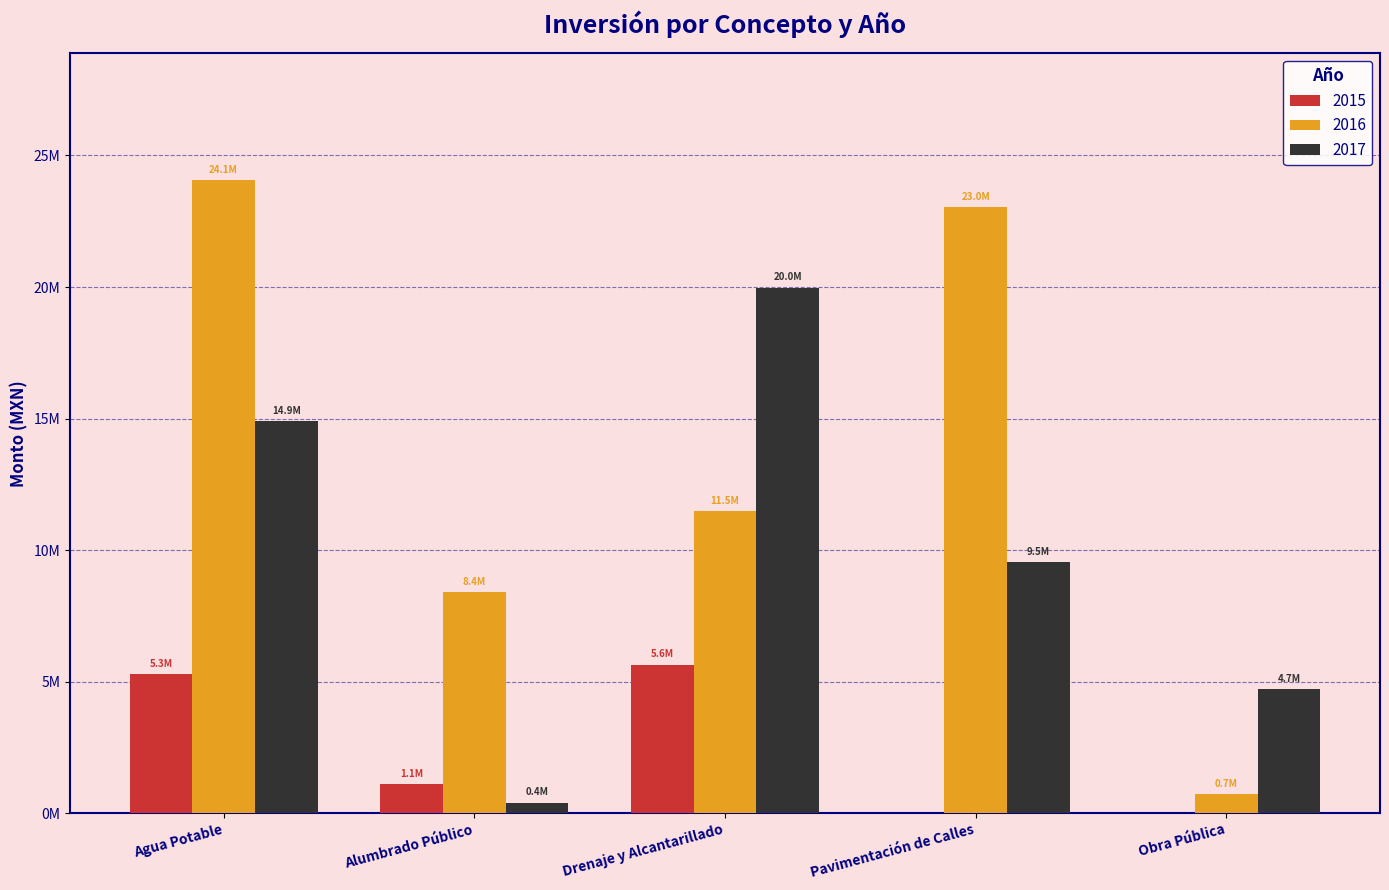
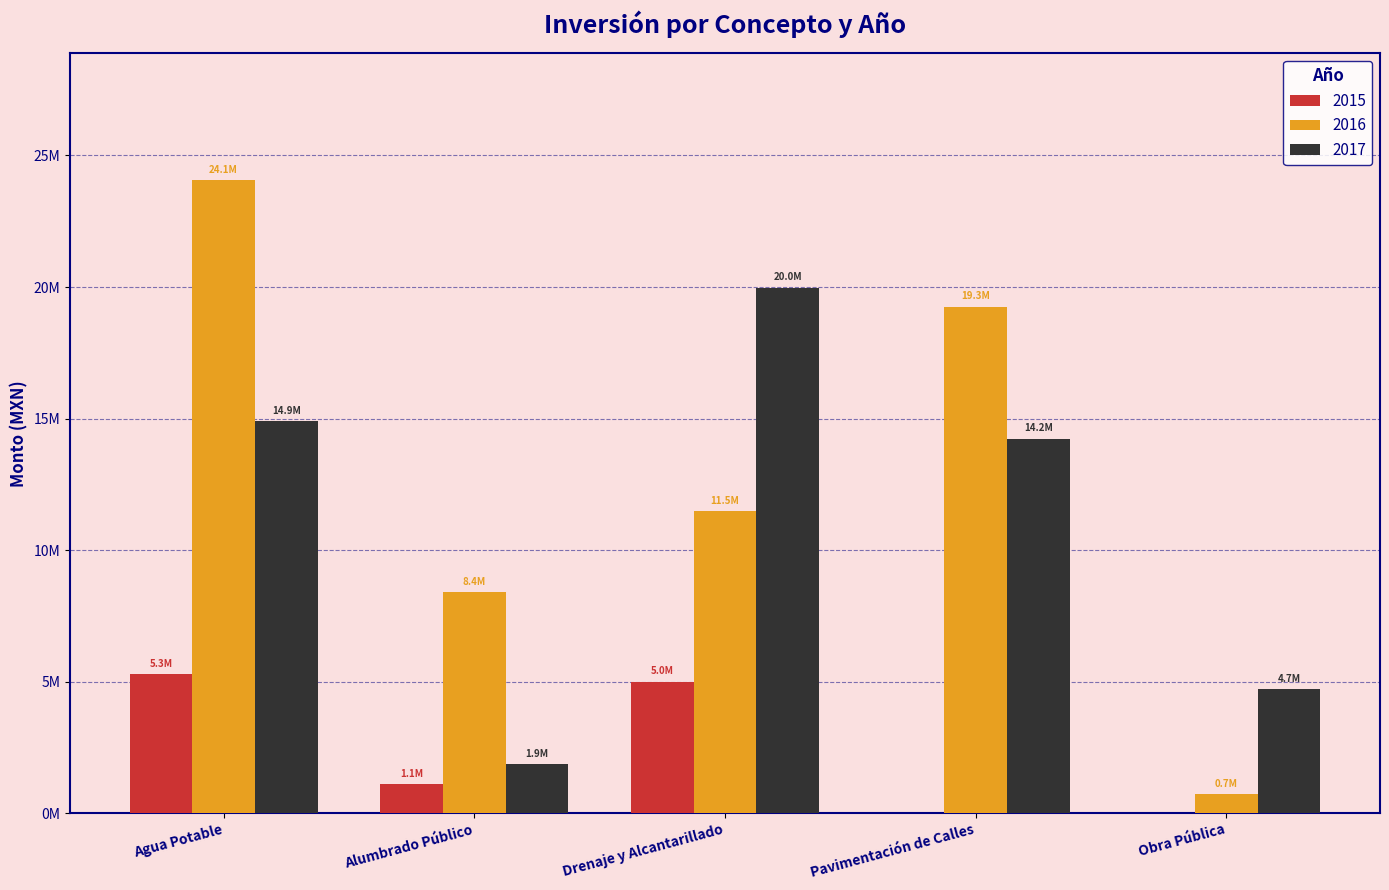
2017, Alumbrado Público: 0.4M -> 1.9M
2015, Drenaje y Alcantarillado: 5.6M -> 5.0M
2016, Pavimentación de Calles: 23.0M -> 19.3M
2017, Pavimentación de Calles: 9.5M -> 14.2M
